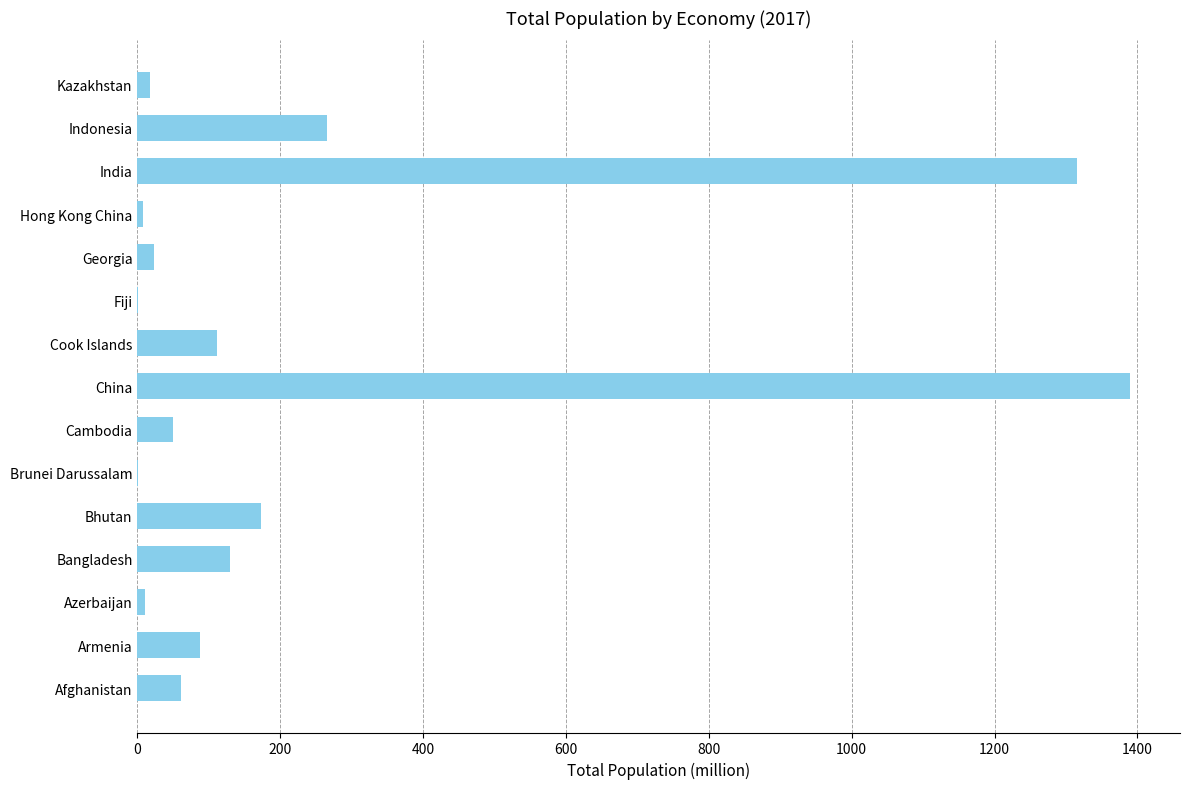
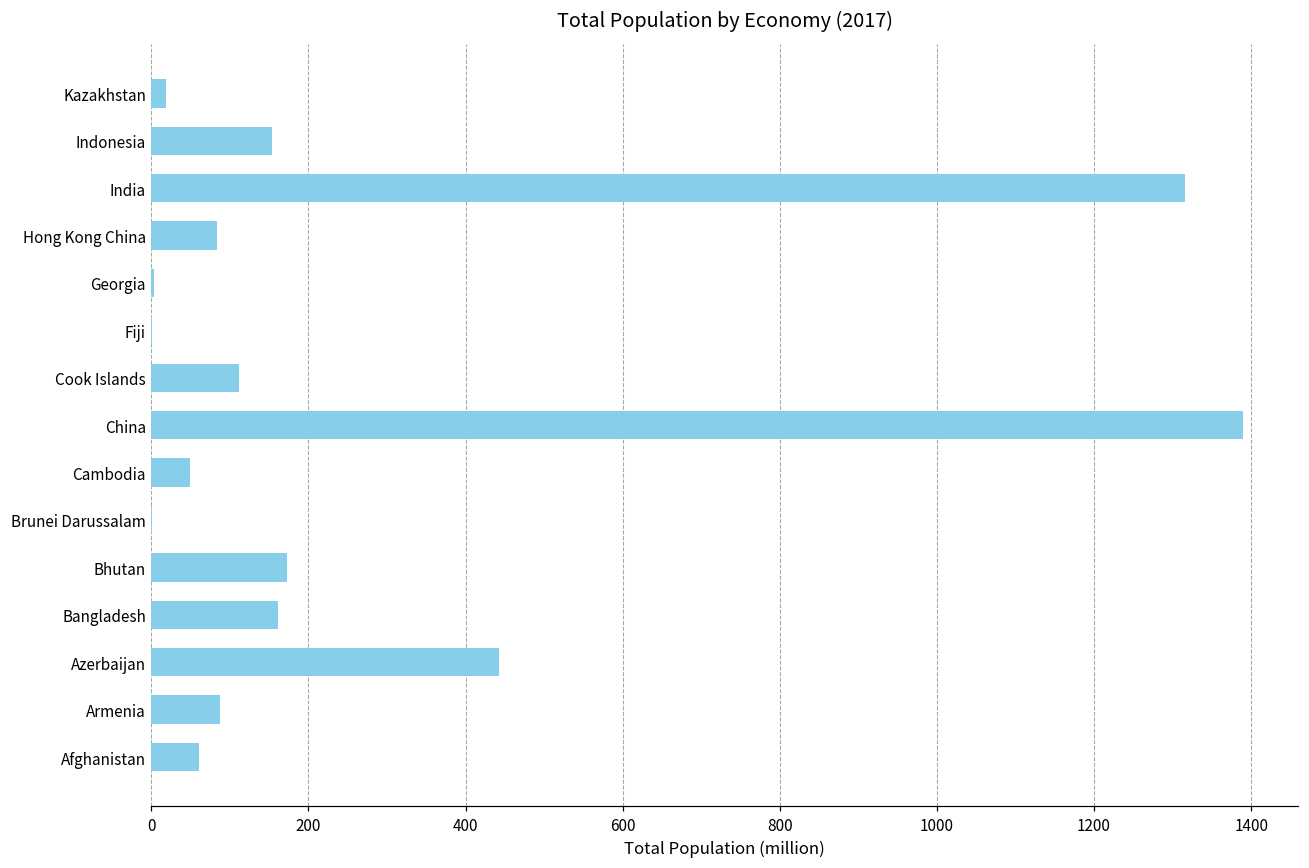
Indonesia: 270 -> 150
Hong Kong China: 10 -> 80
Georgia: 20 -> 0
Bangladesh: 130 -> 160
Azerbaijan: 10 -> 440
